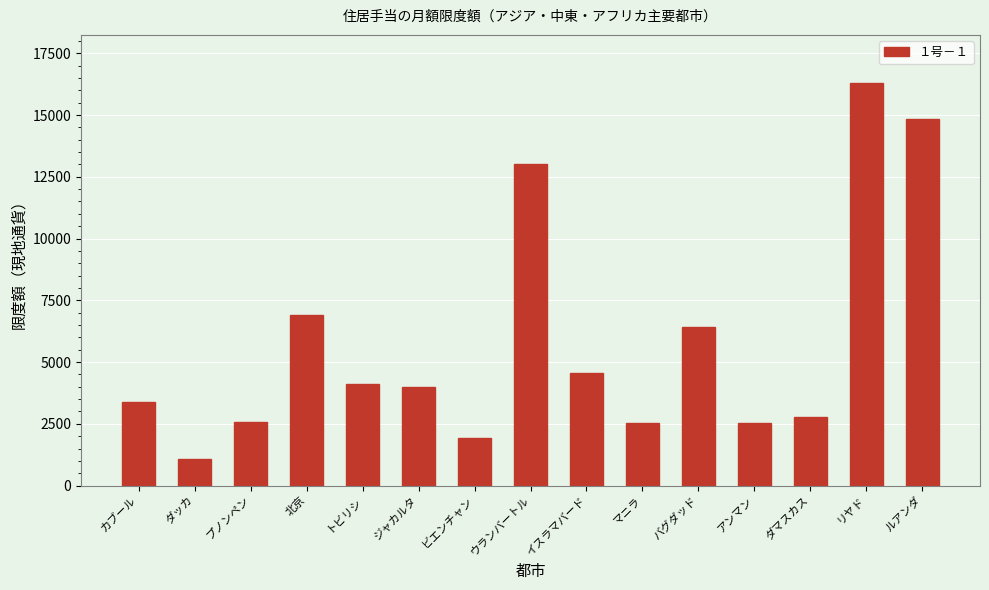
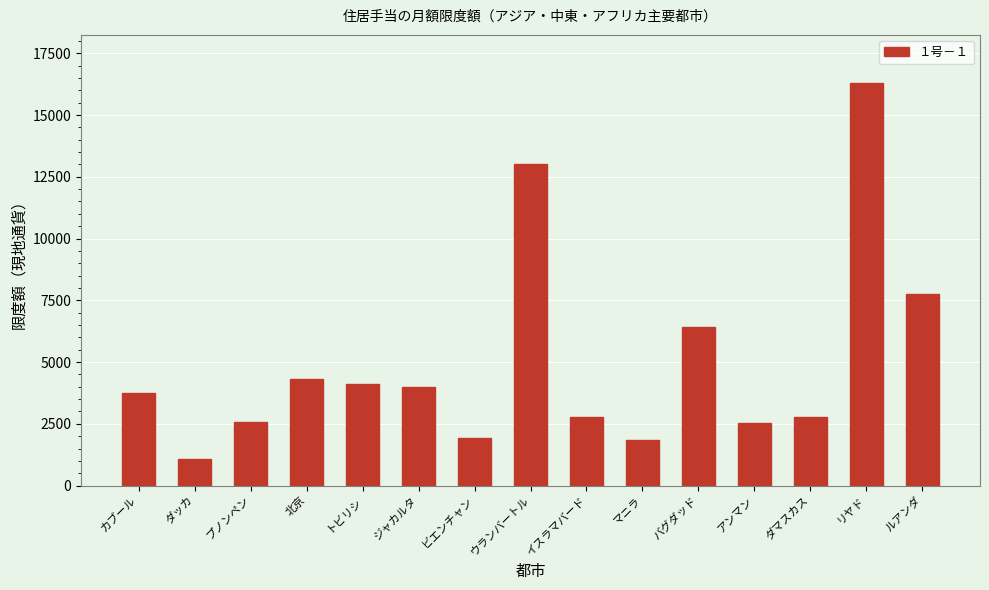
カブール: 3400 -> 3800
北京: 6900 -> 4300
イスラマバード: 4600 -> 2800
マニラ: 2500 -> 1900
ルアンダ: 14800 -> 7800
